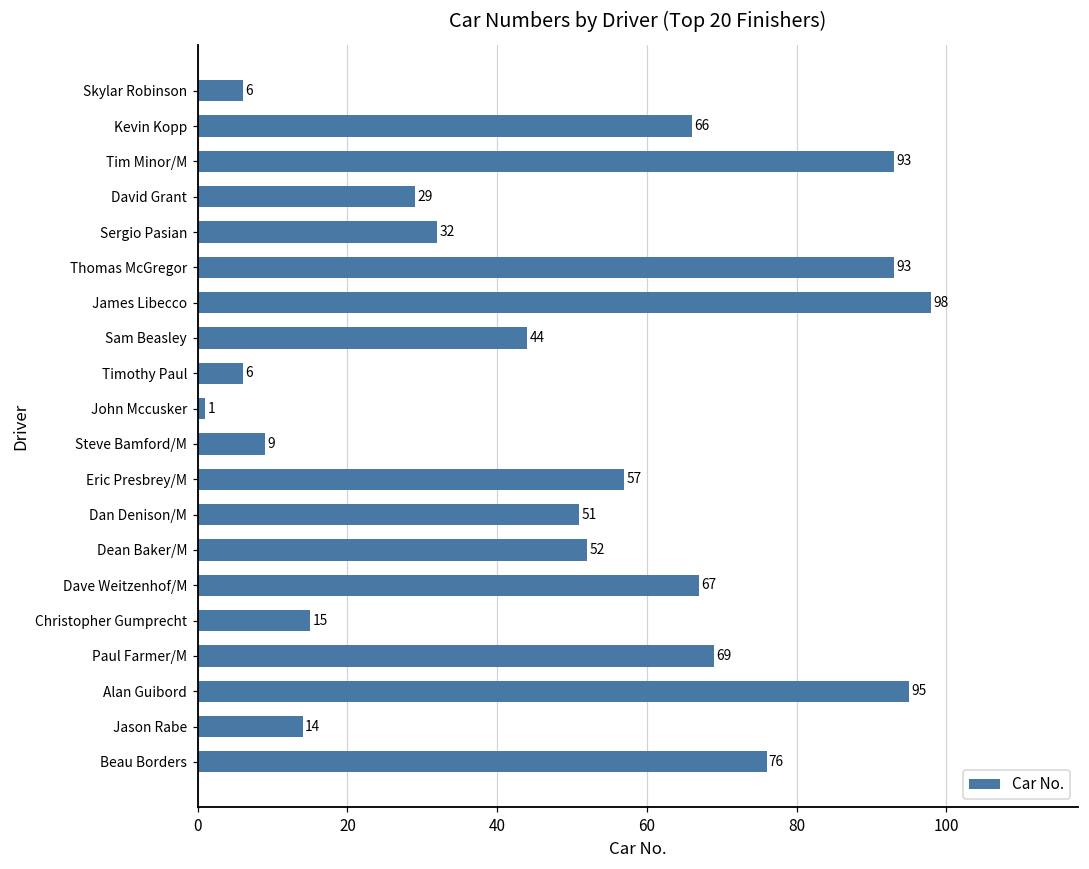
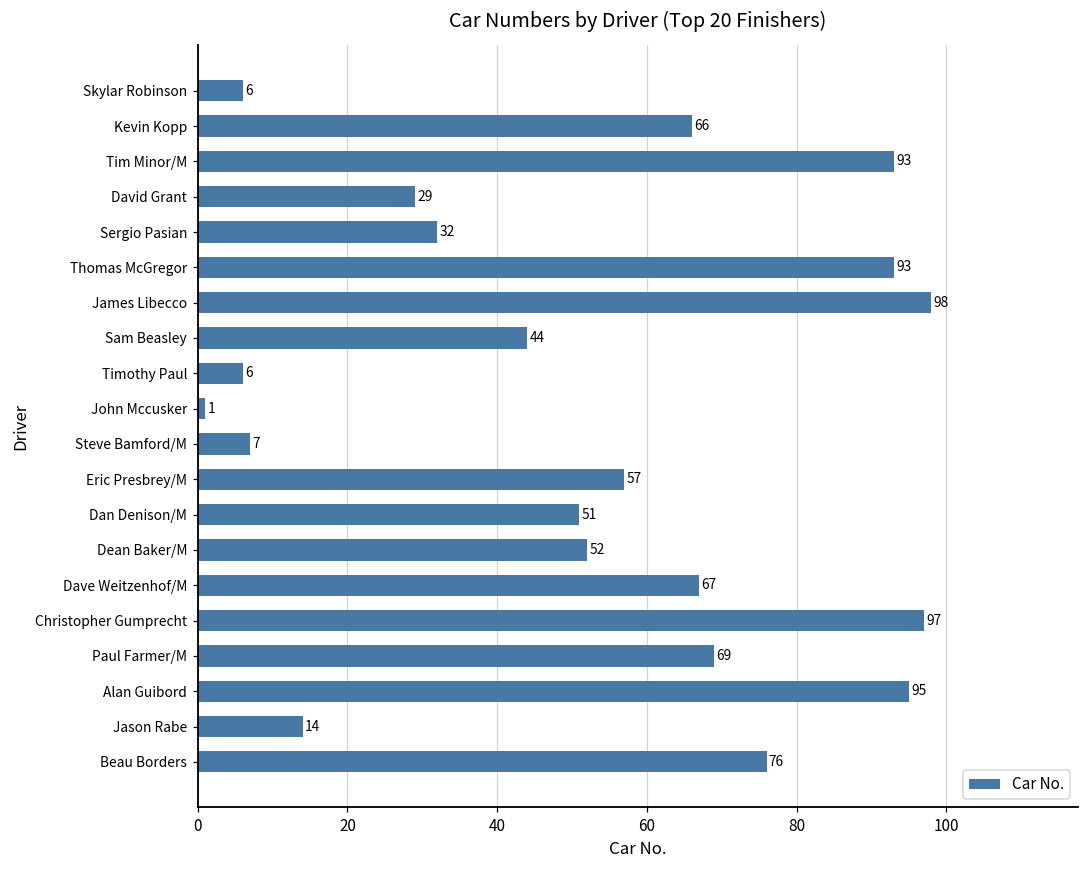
Steve Bamford/M: 9 -> 7
Christopher Gumprecht: 15 -> 97
